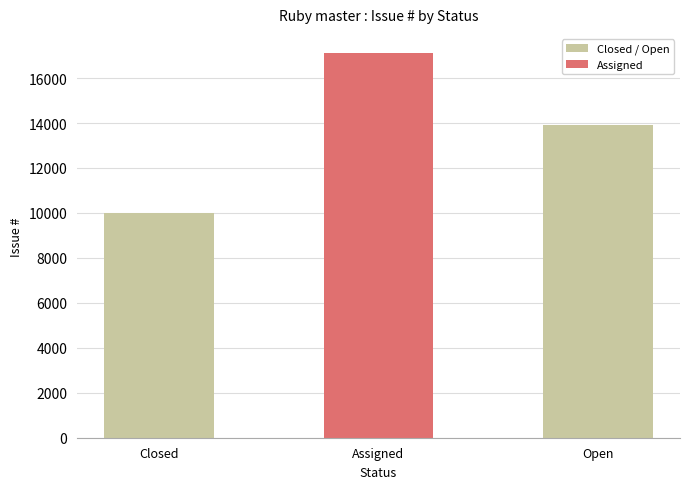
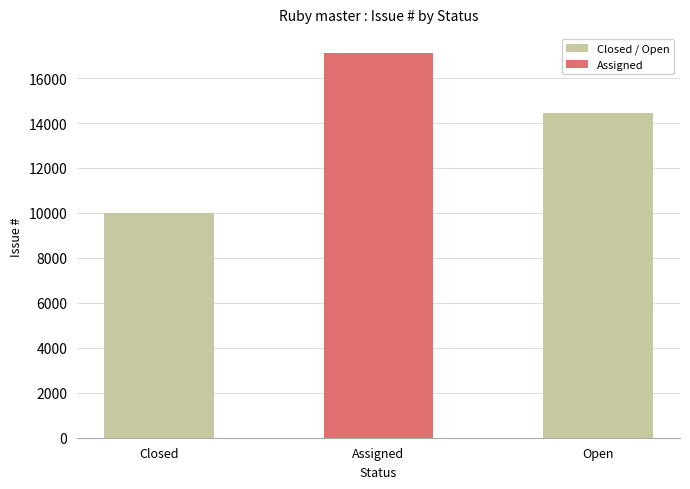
Open: 13900 -> 14400
